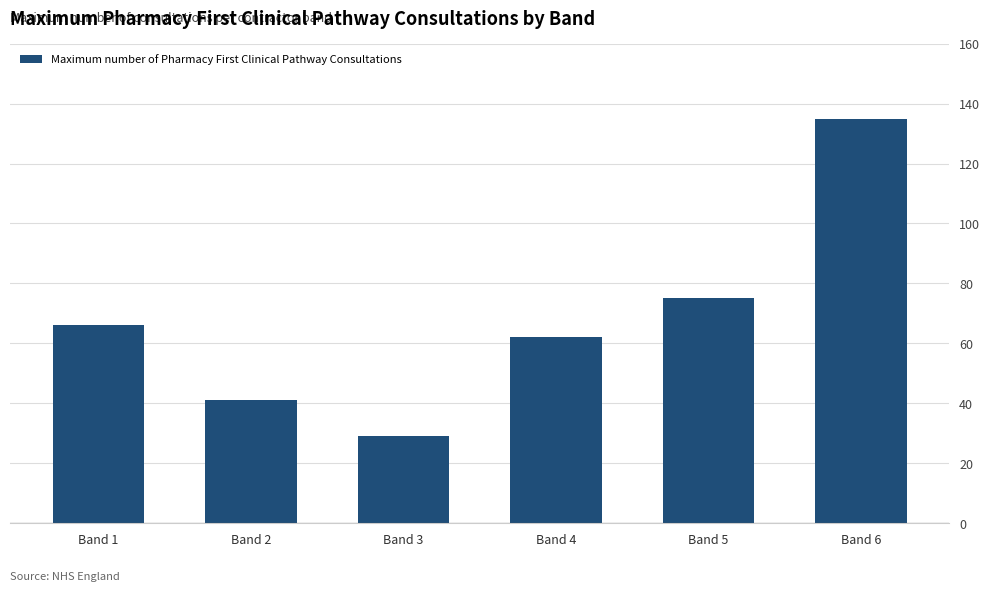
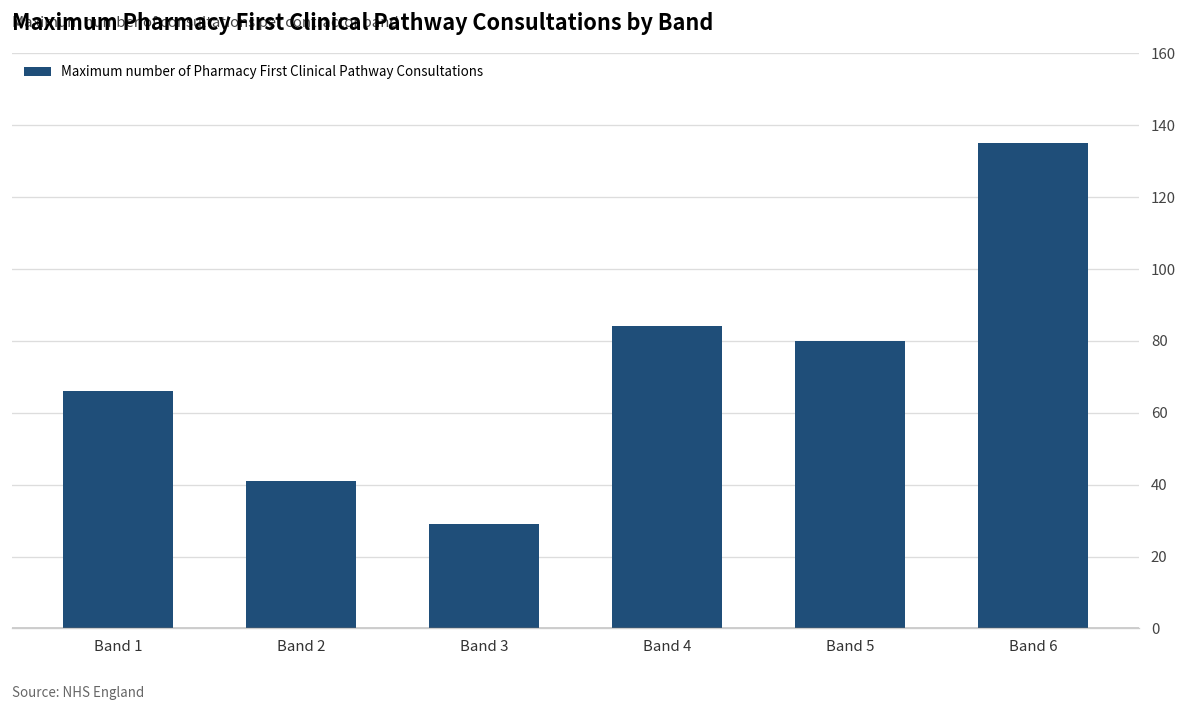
Band 4: 62 -> 84
Band 5: 75 -> 80
